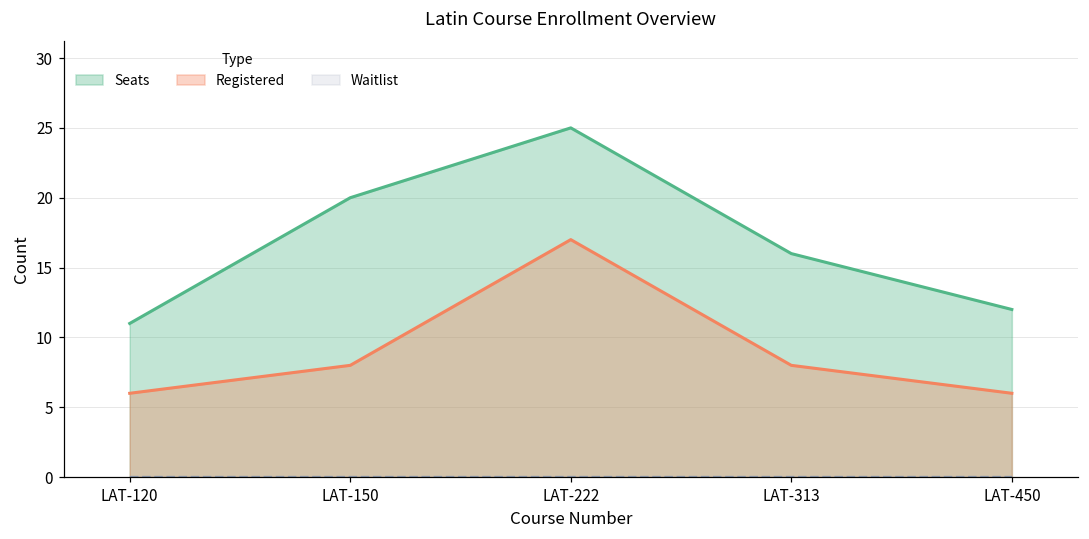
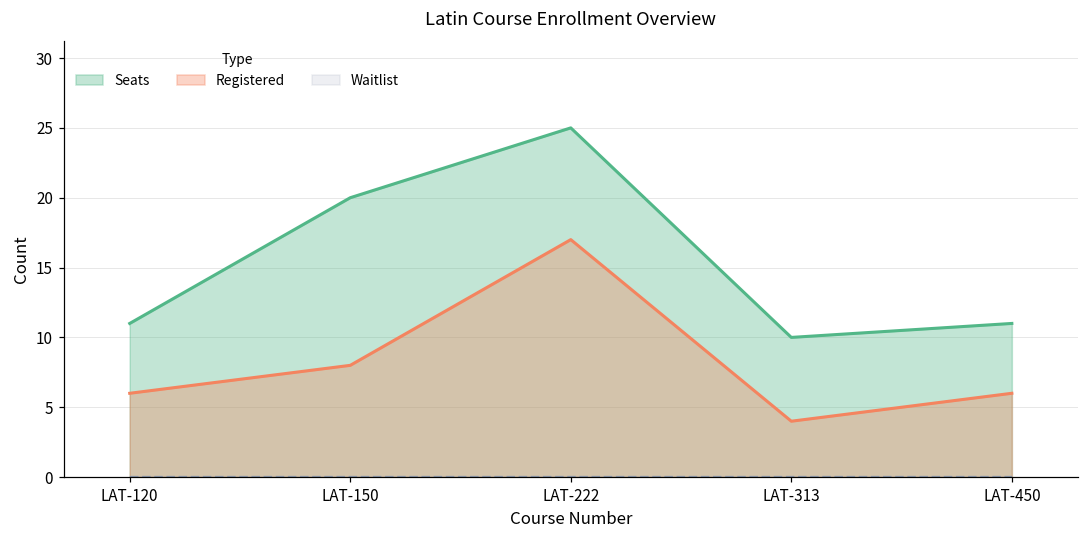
Seats, LAT-313: 16 -> 10
Registered, LAT-313: 8 -> 4
Seats, LAT-450: 12 -> 11
